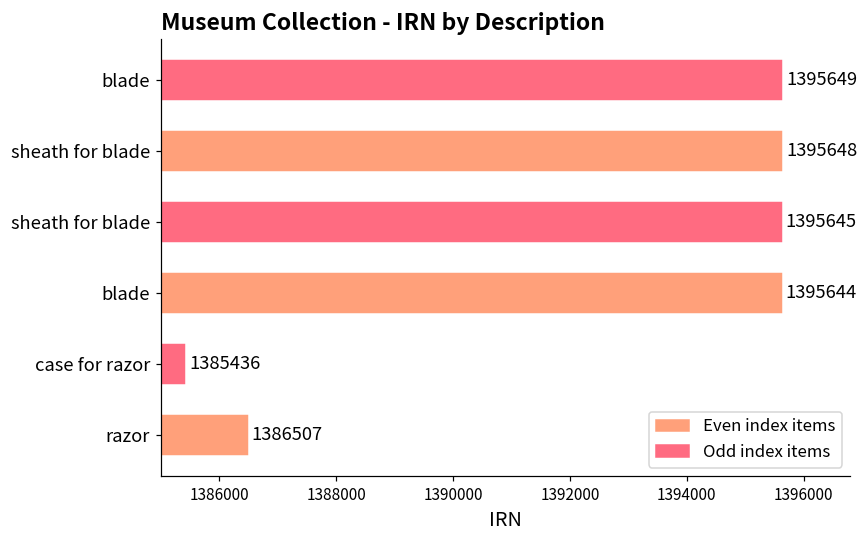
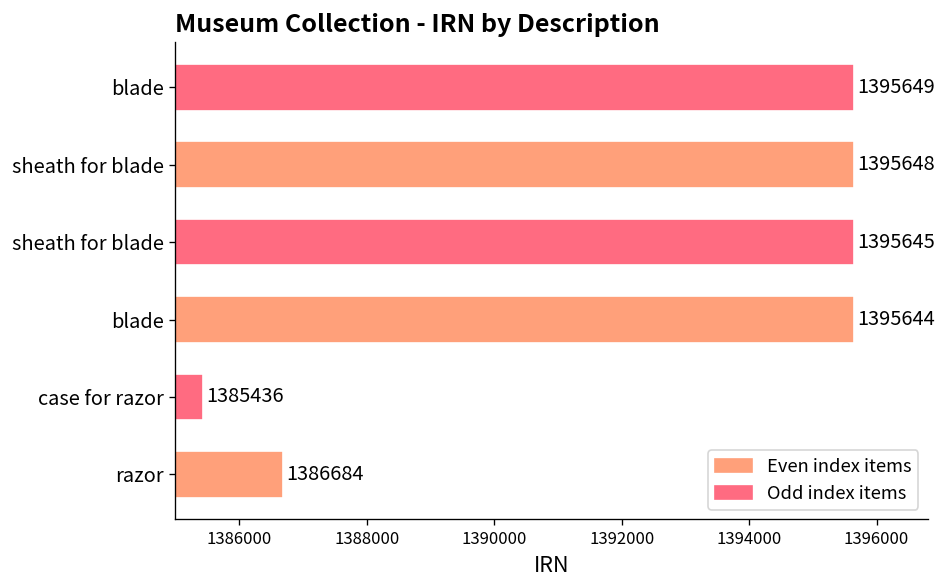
razor: 1386507 -> 1386684
